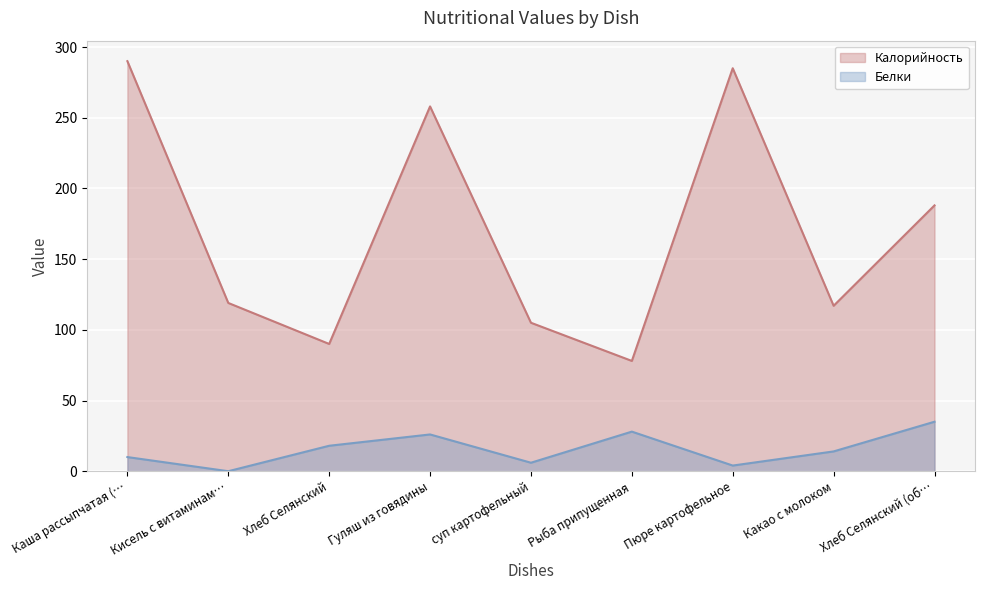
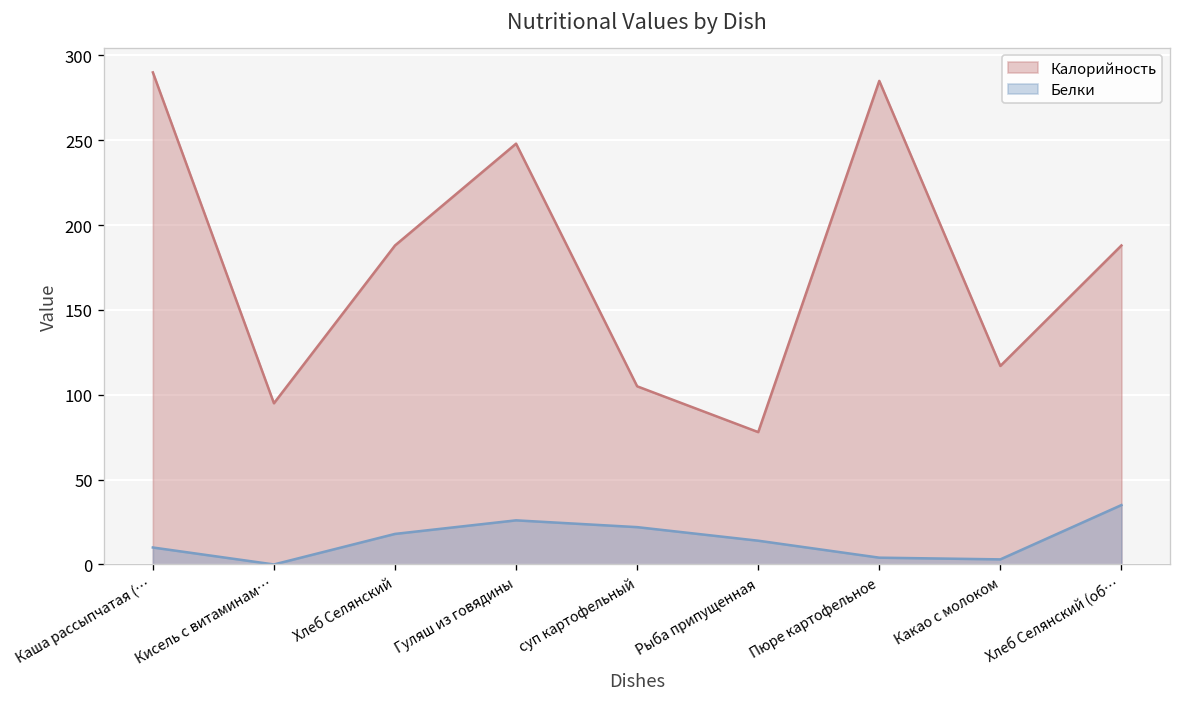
Калорийность, Кисель с витаминам…: 119 -> 95
Калорийность, Хлеб Селянский: 90 -> 188
Калорийность, Гуляш из говядины: 258 -> 248
Белки, суп картофельный: 6 -> 22
Белки, Рыба припущенная: 28 -> 14
Белки, Какао с молоком: 14 -> 3
